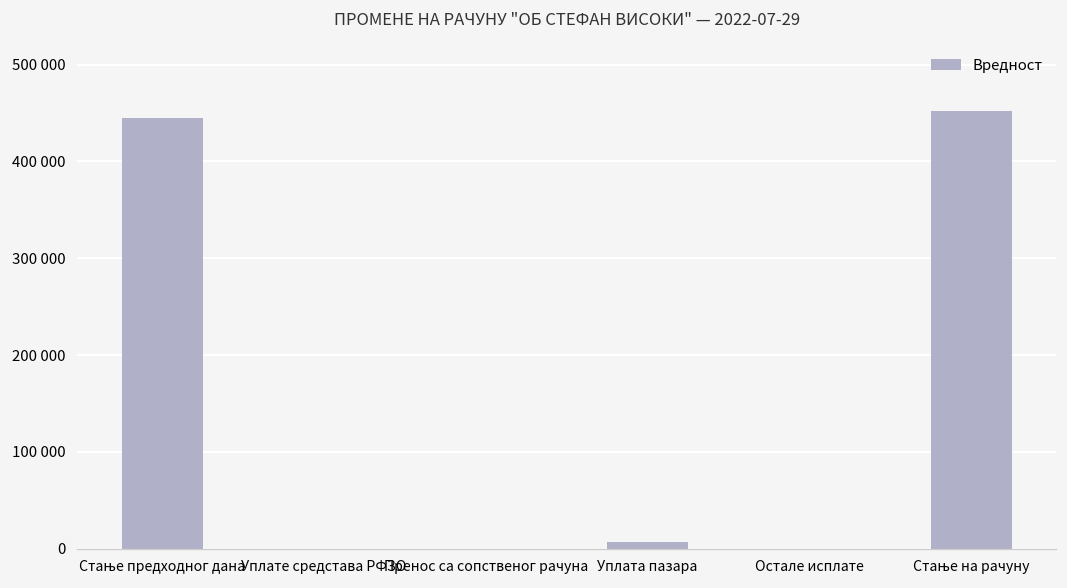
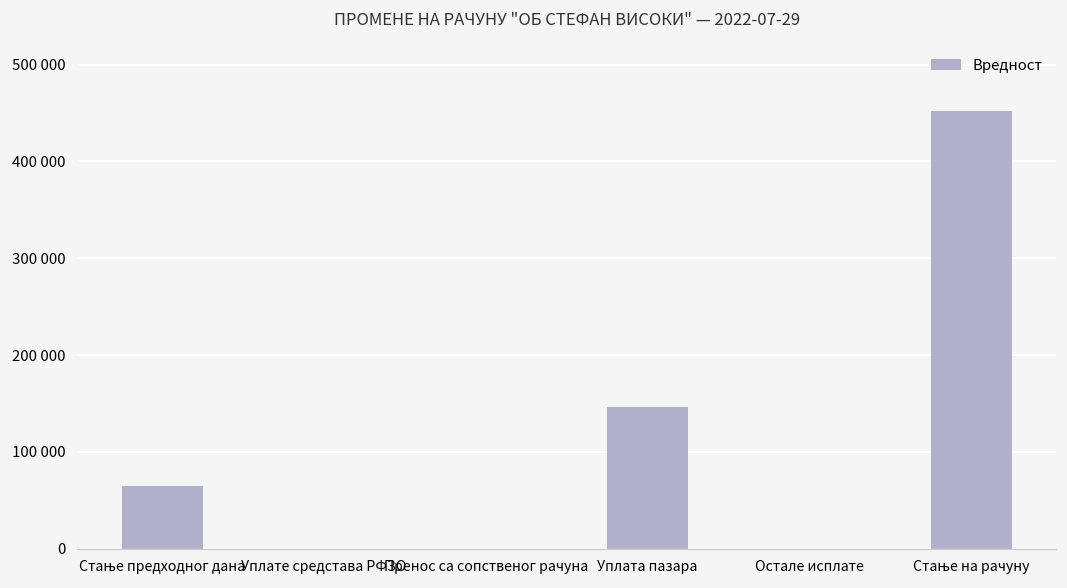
Стање предходног дана: 440000 -> 70000
Уплата пазара: 10000 -> 150000
